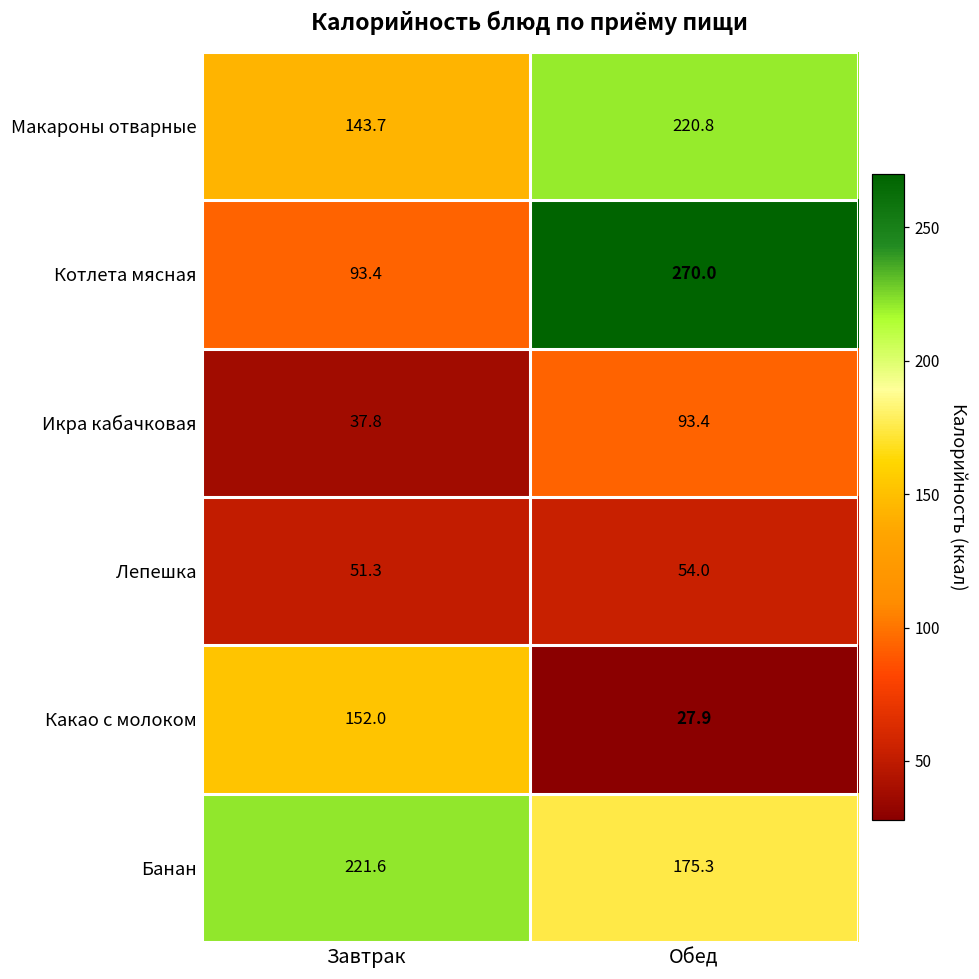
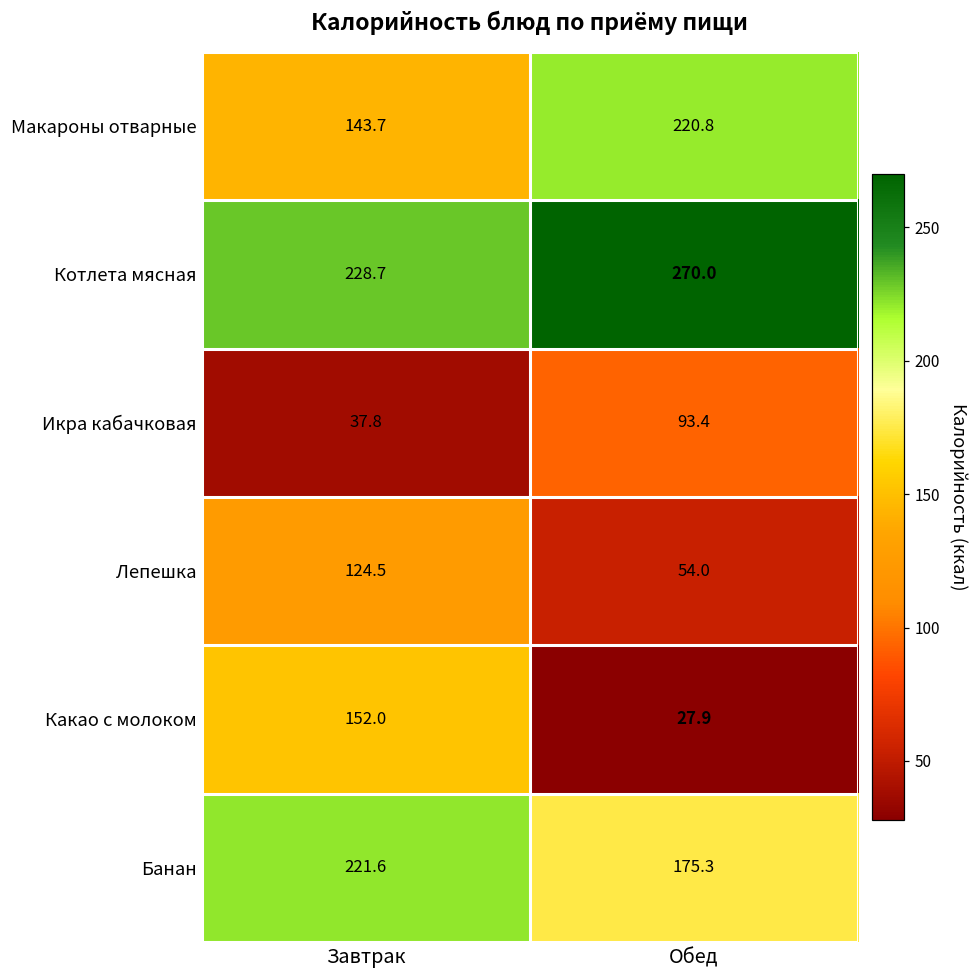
Котлета мясная, Завтрак: 93.4 -> 228.7
Лепешка, Завтрак: 51.3 -> 124.5
